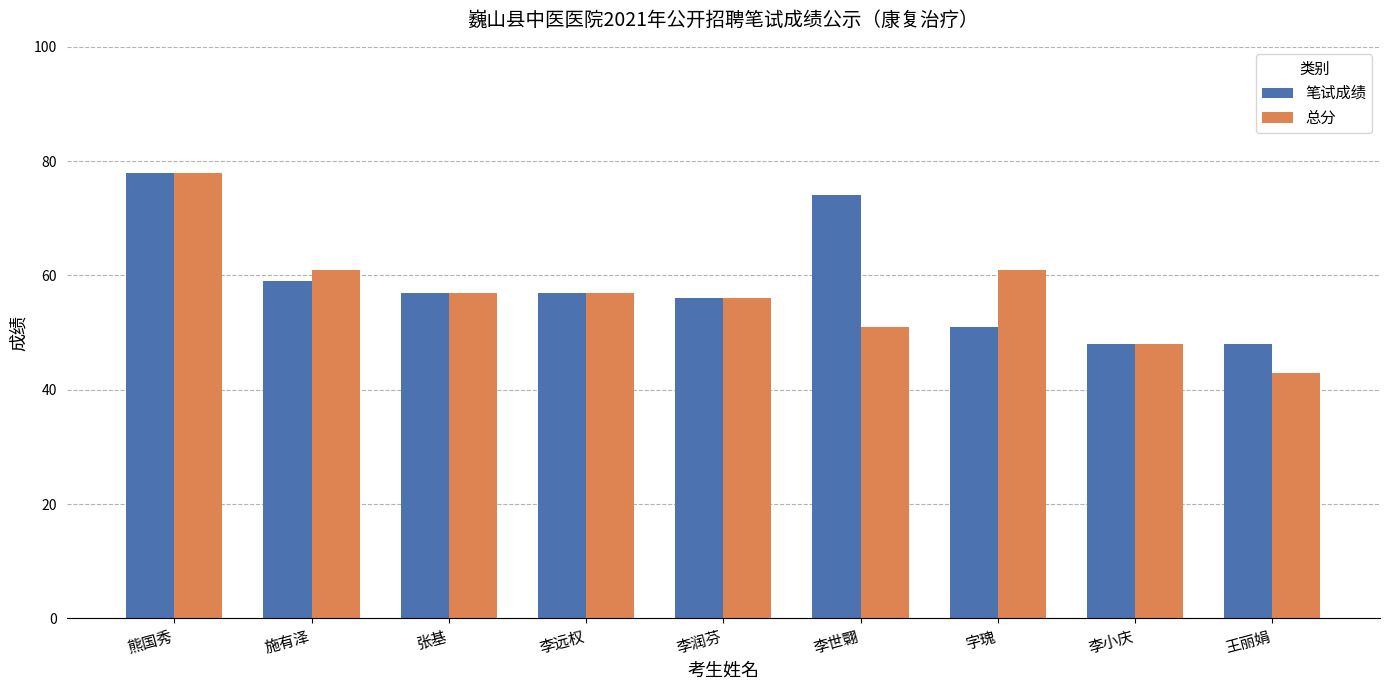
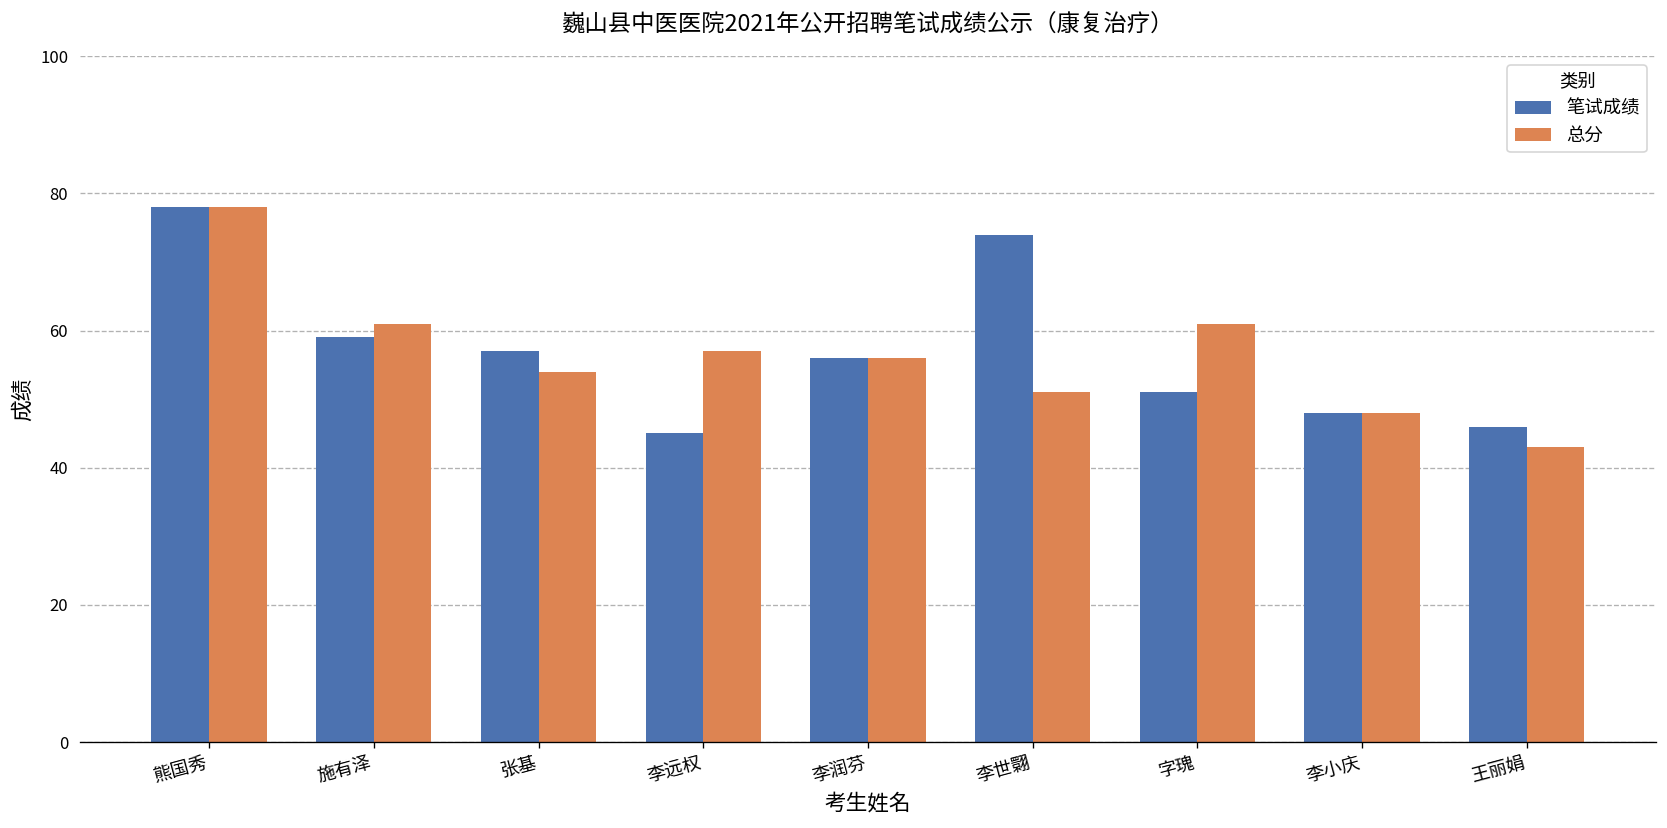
总分, 张基: 57 -> 54
笔试成绩, 李远权: 57 -> 45
笔试成绩, 王丽娟: 48 -> 46
